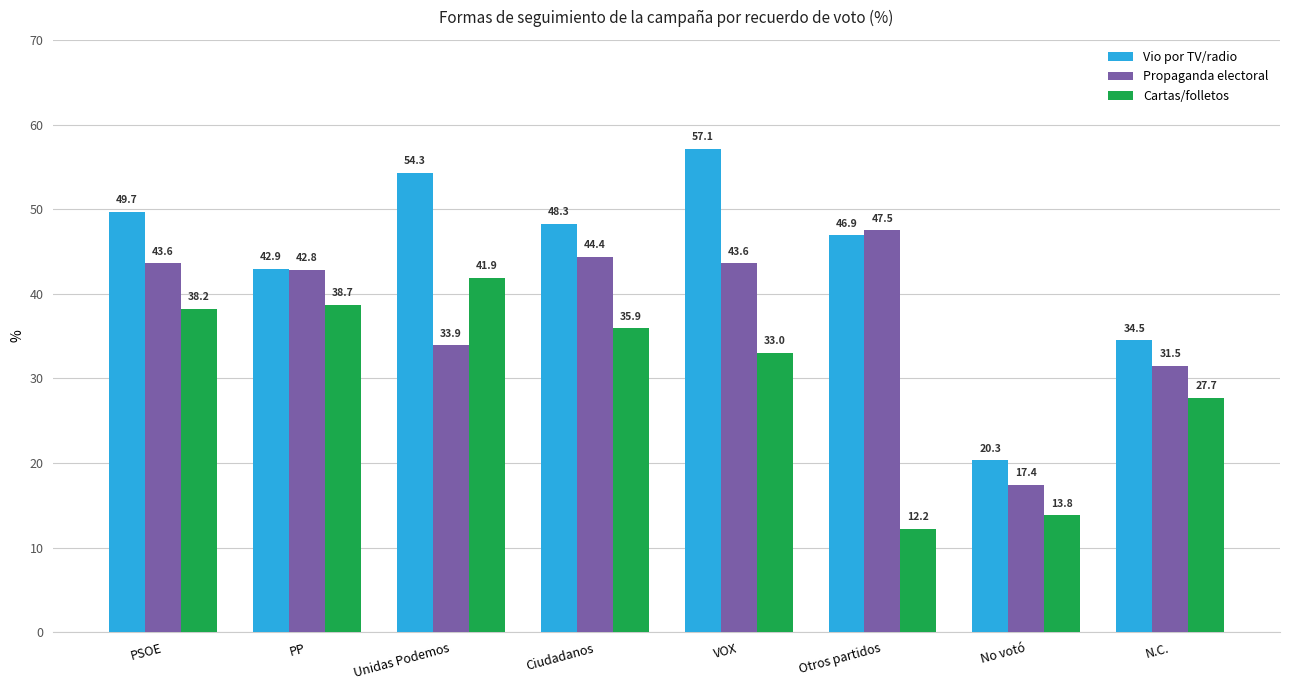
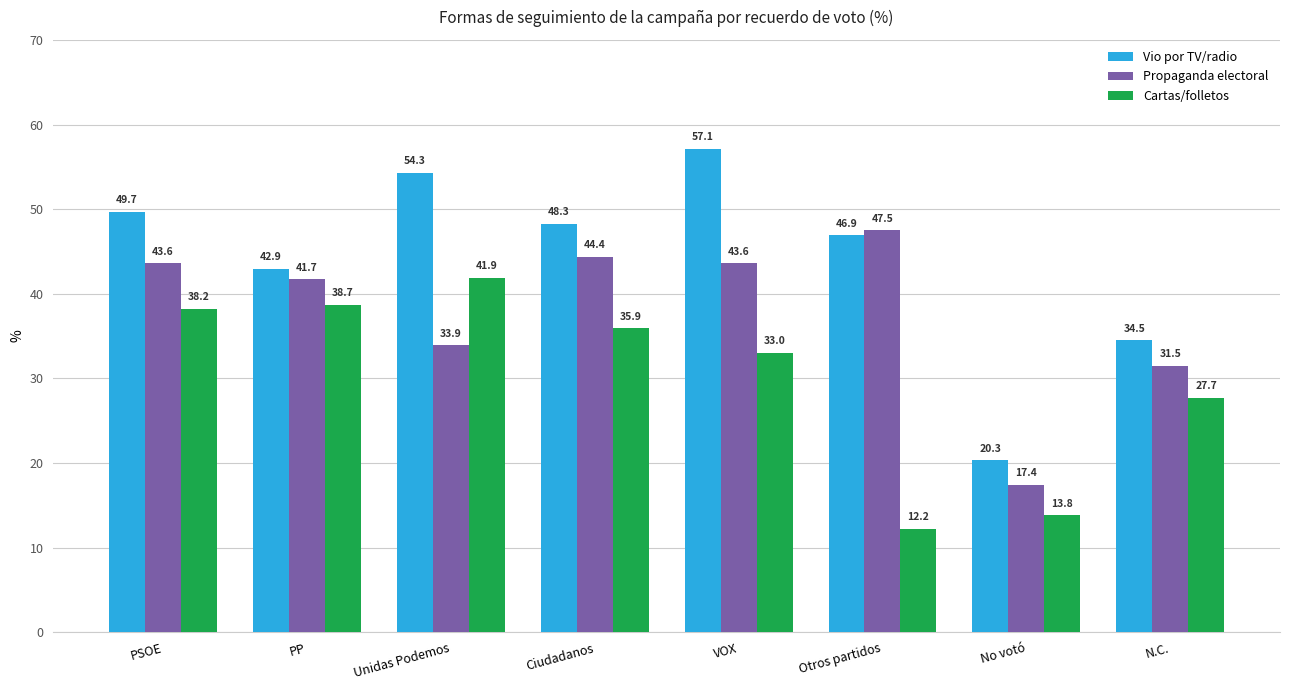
Propaganda electoral, PP: 42.8 -> 41.7
